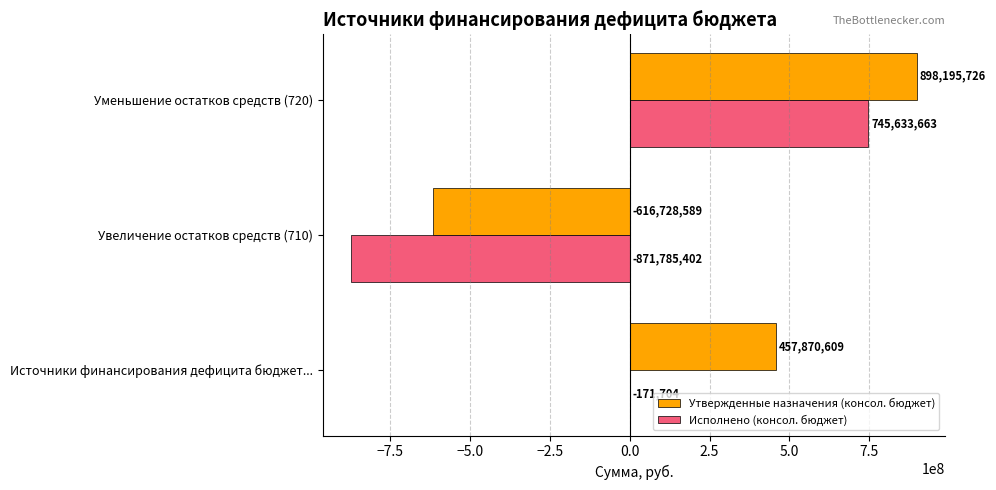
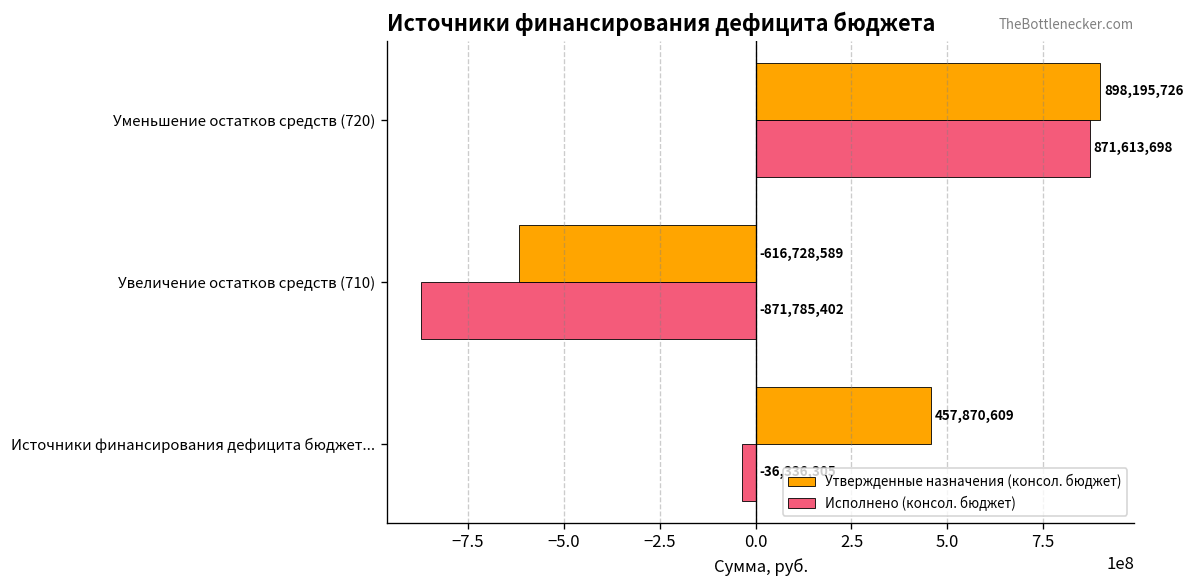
Исполнено (консол. бюджет), Уменьшение остатков средств (720): 745,633,663 -> 871,613,698
Исполнено (консол. бюджет), Источники финансирования дефицита бюджет...: 0 -> -40000000
